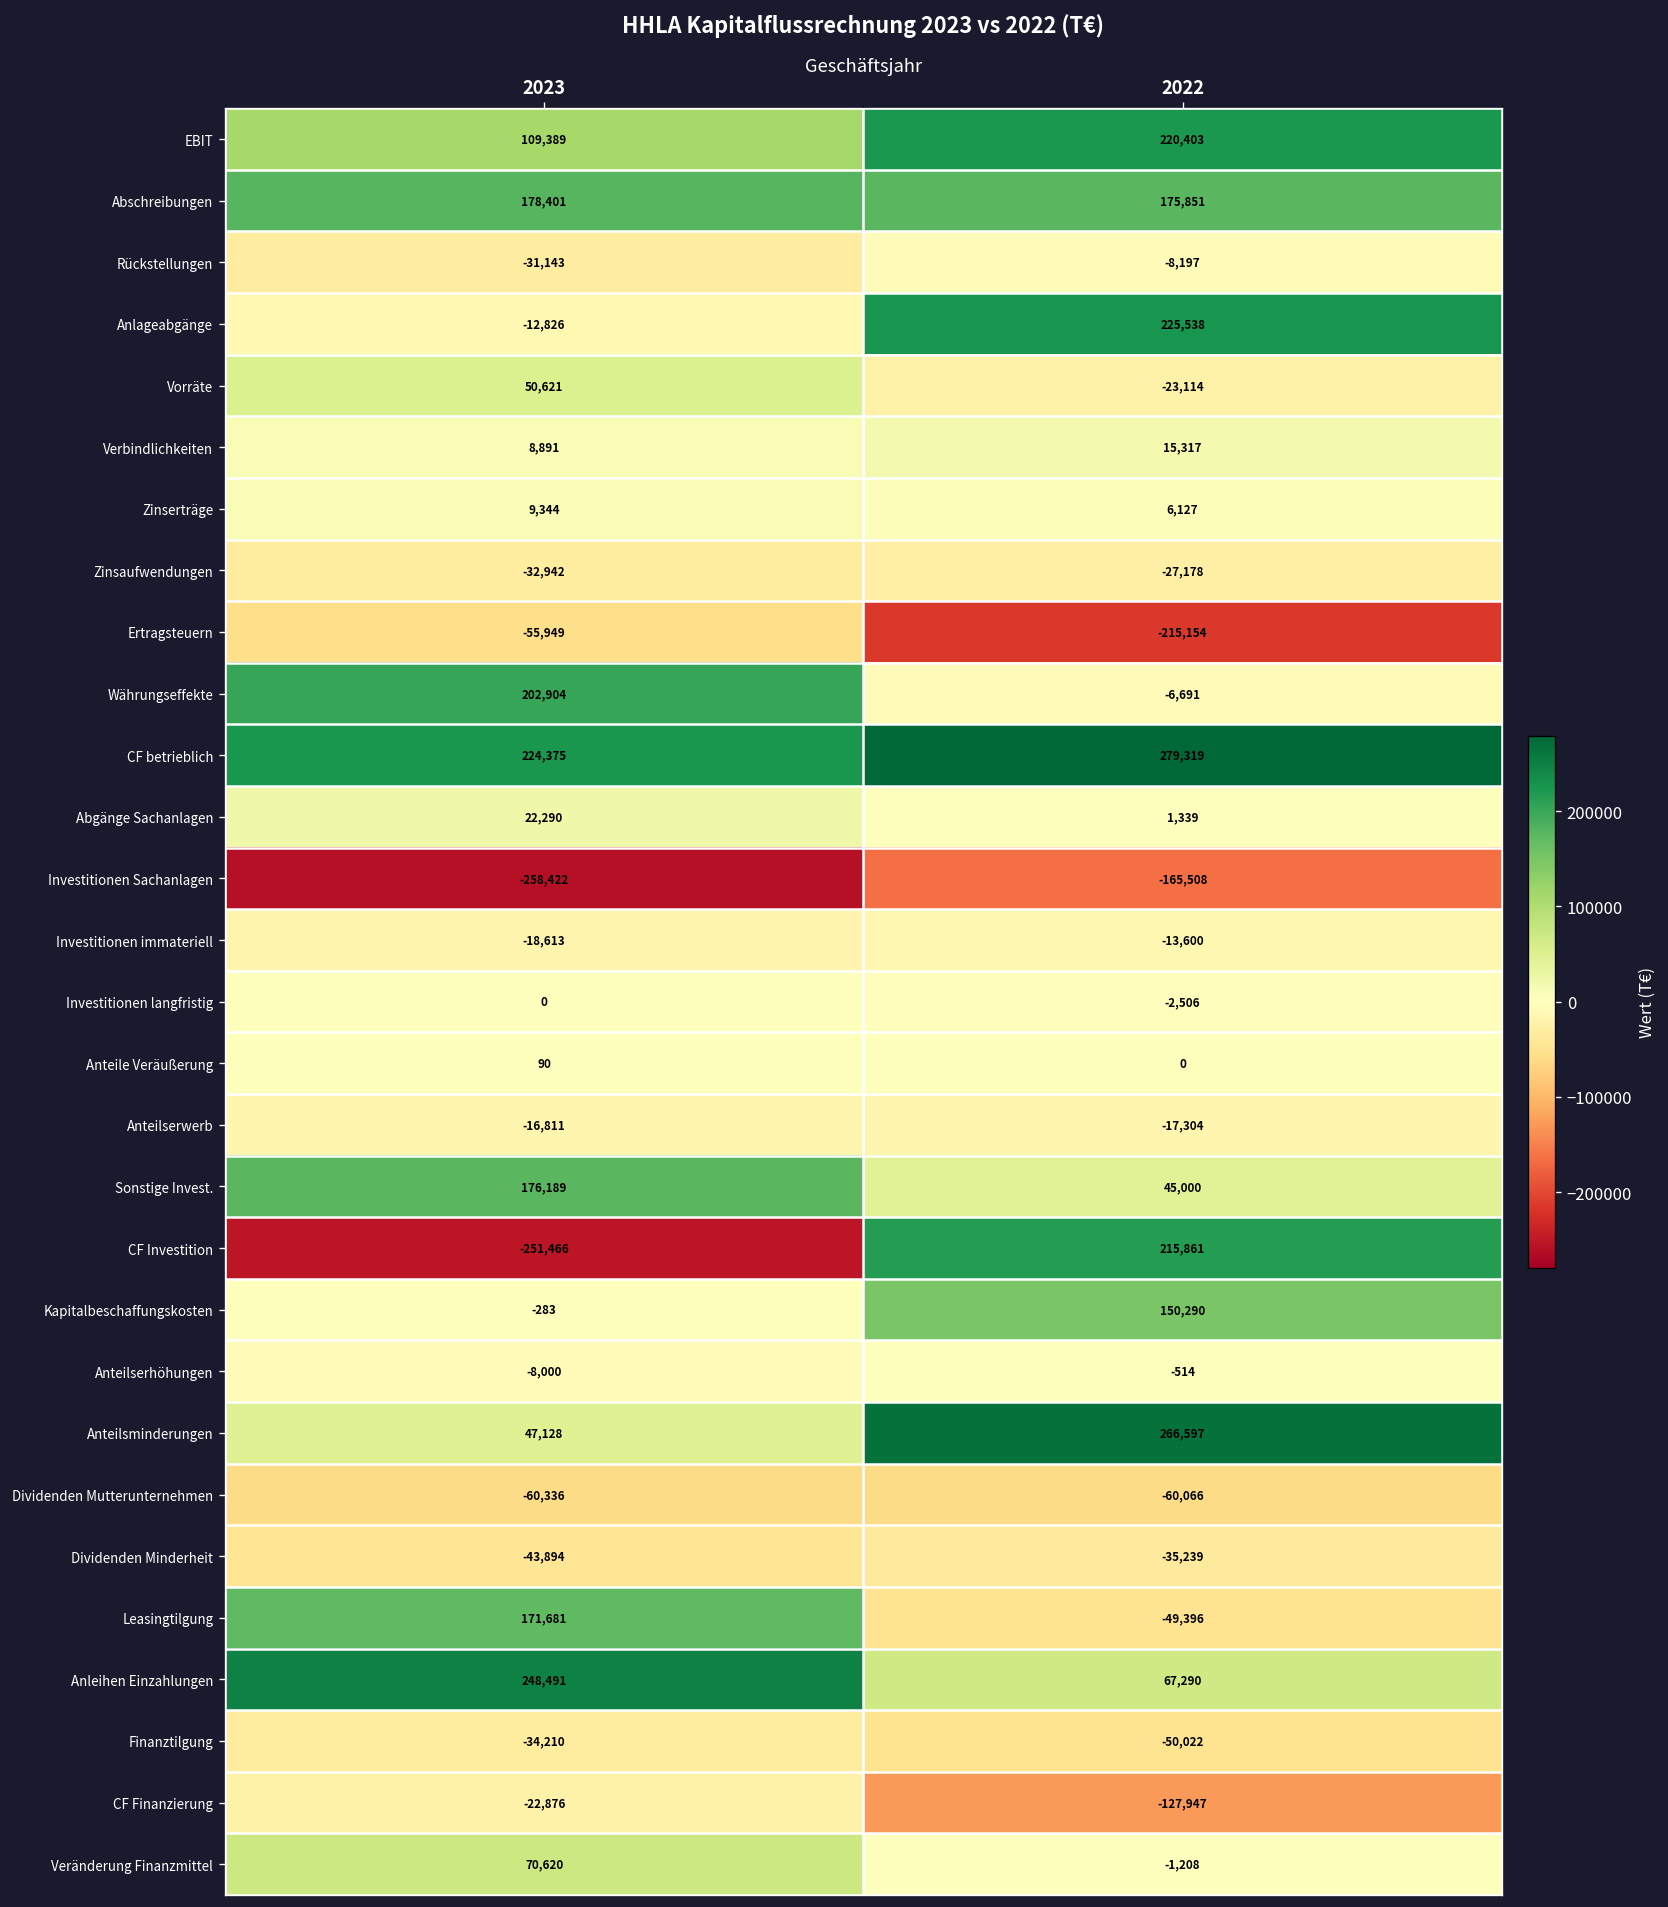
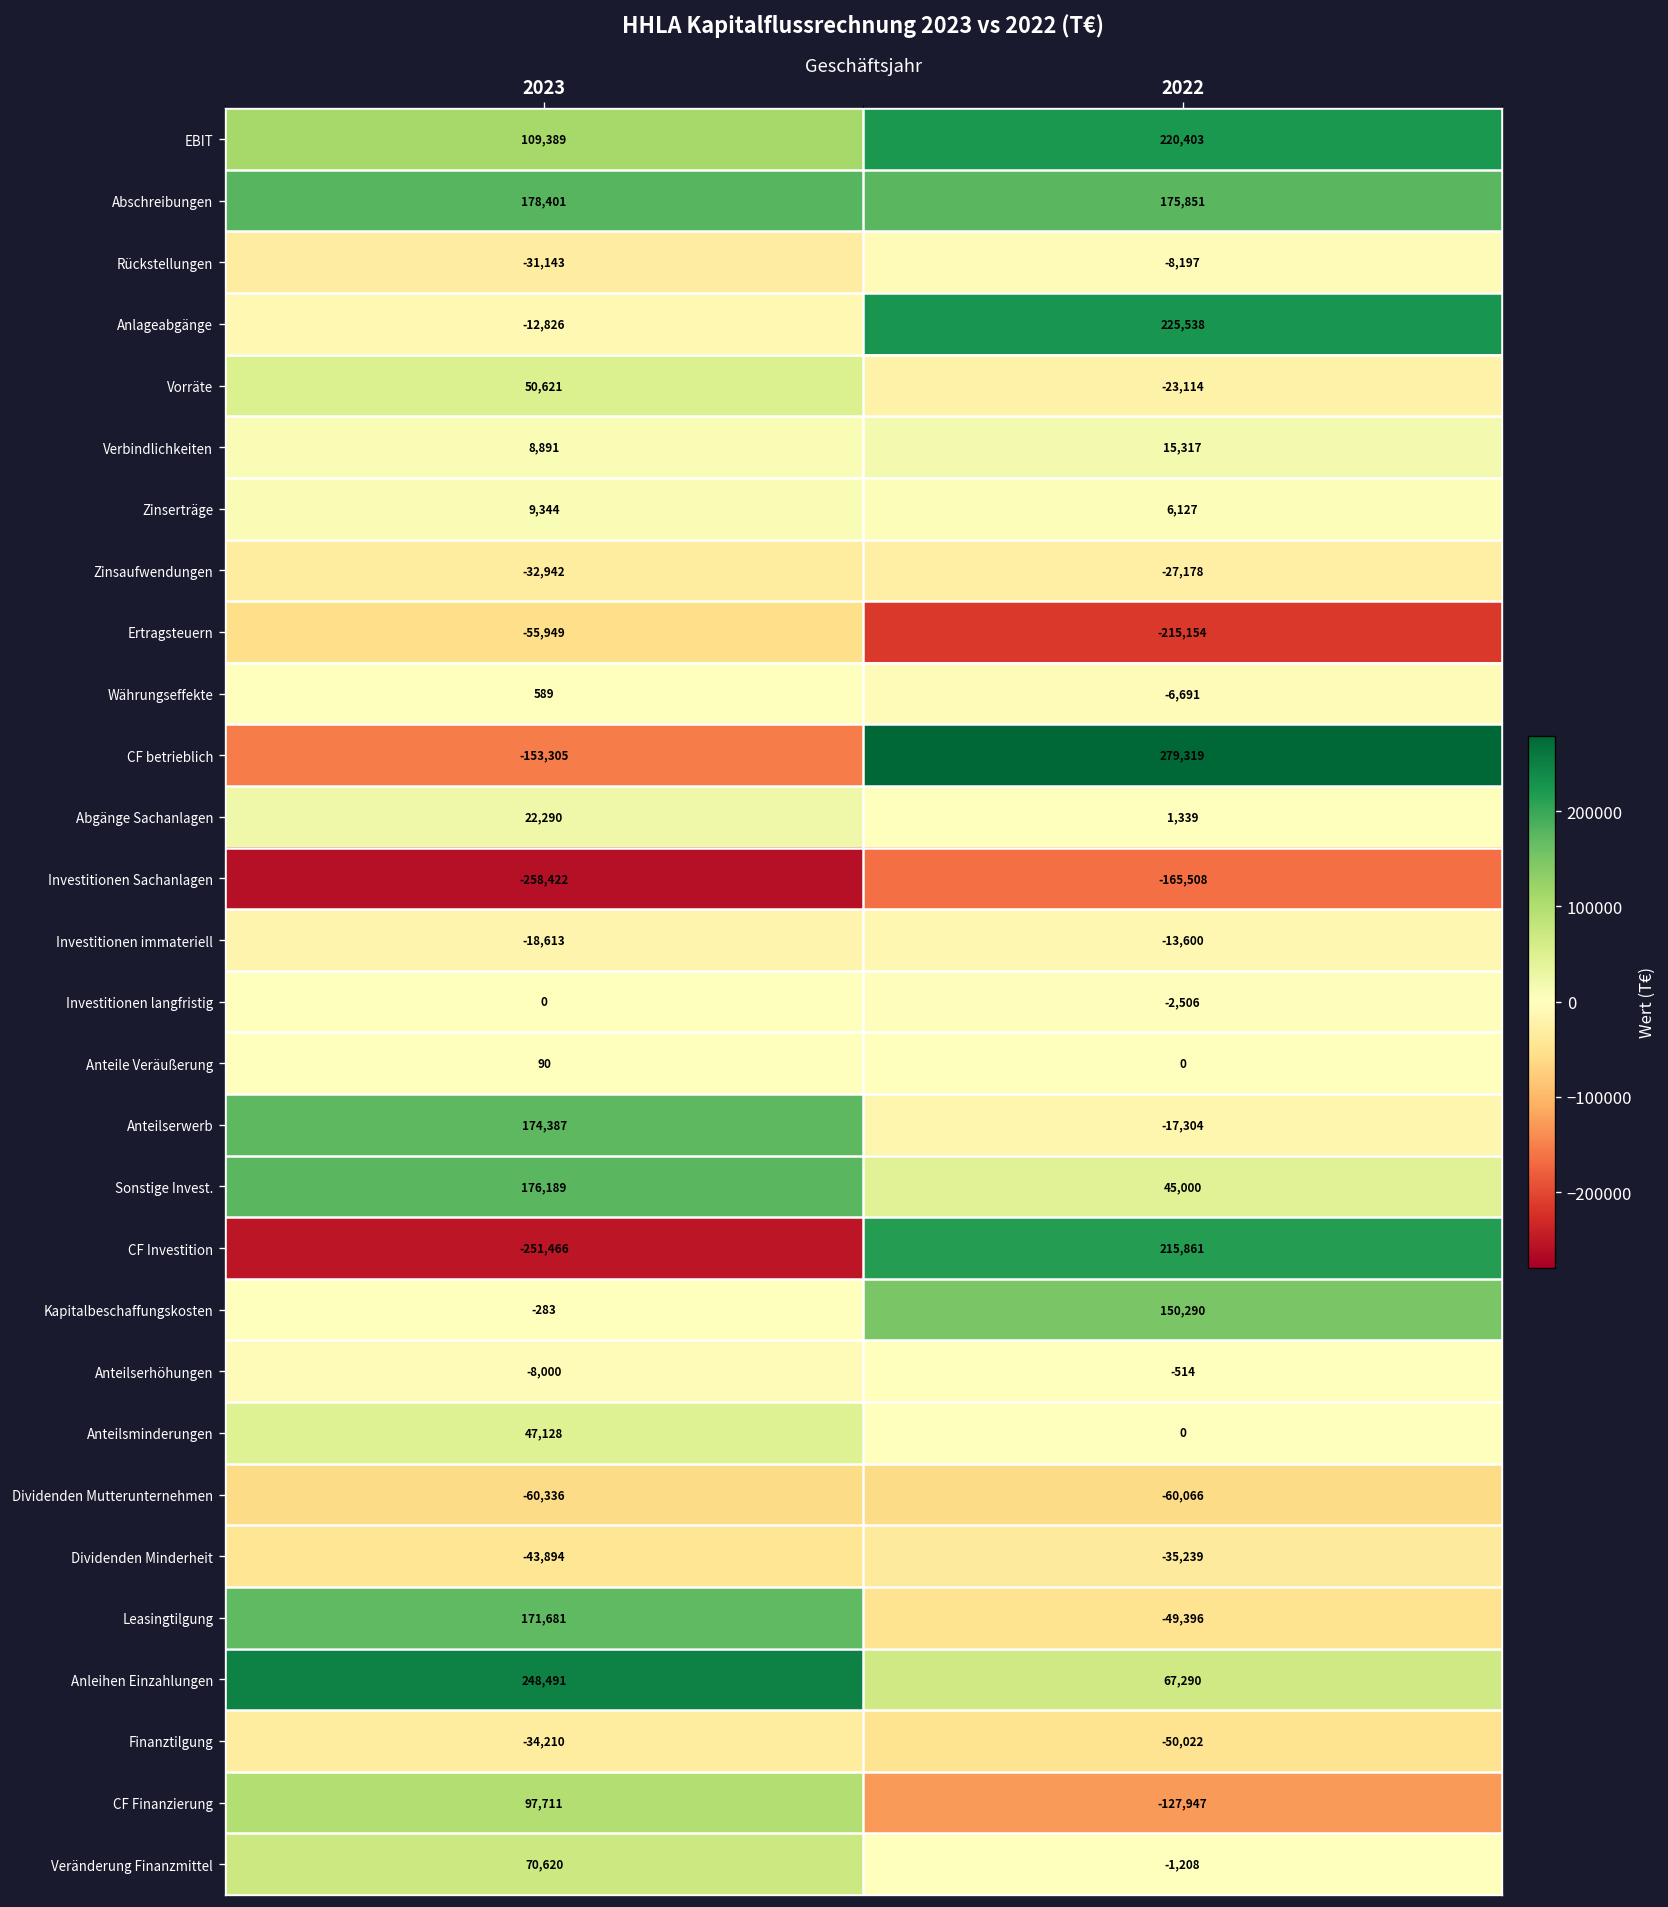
Währungseffekte, 2023: 202,904 -> 589
CF betrieblich, 2023: 224,375 -> -153,305
Anteilserwerb, 2023: -16,811 -> 174,387
Anteilsminderungen, 2022: 266,597 -> 0
CF Finanzierung, 2023: -22,876 -> 97,711
